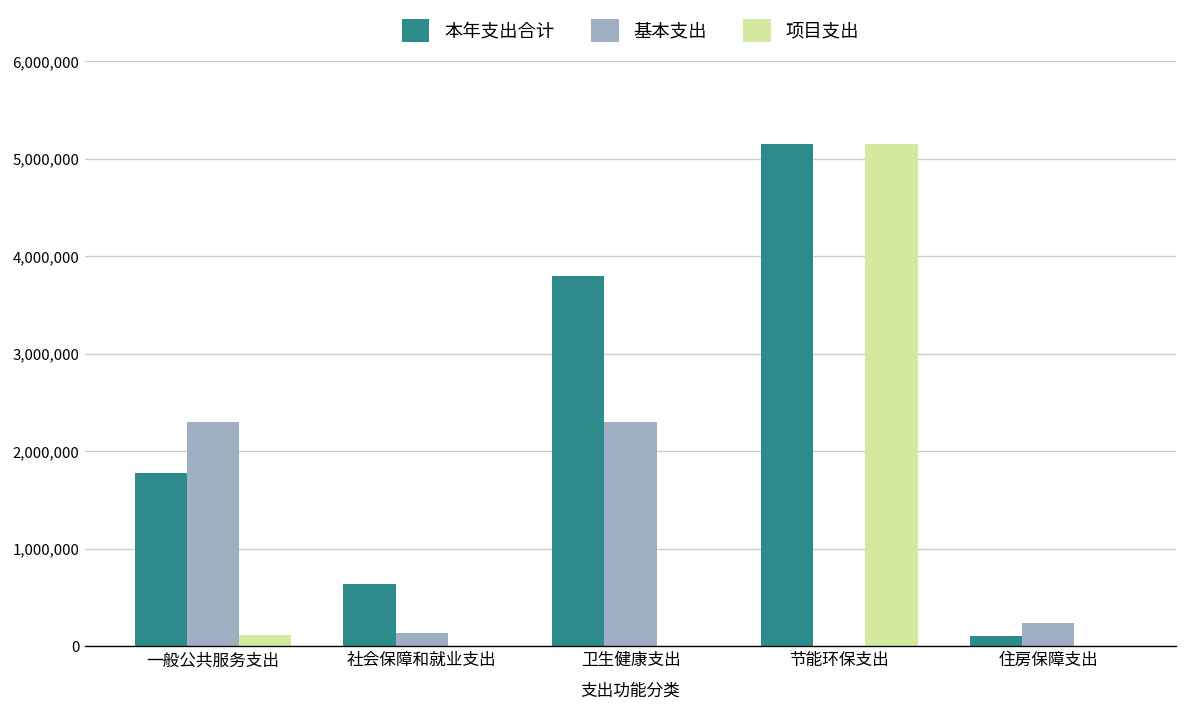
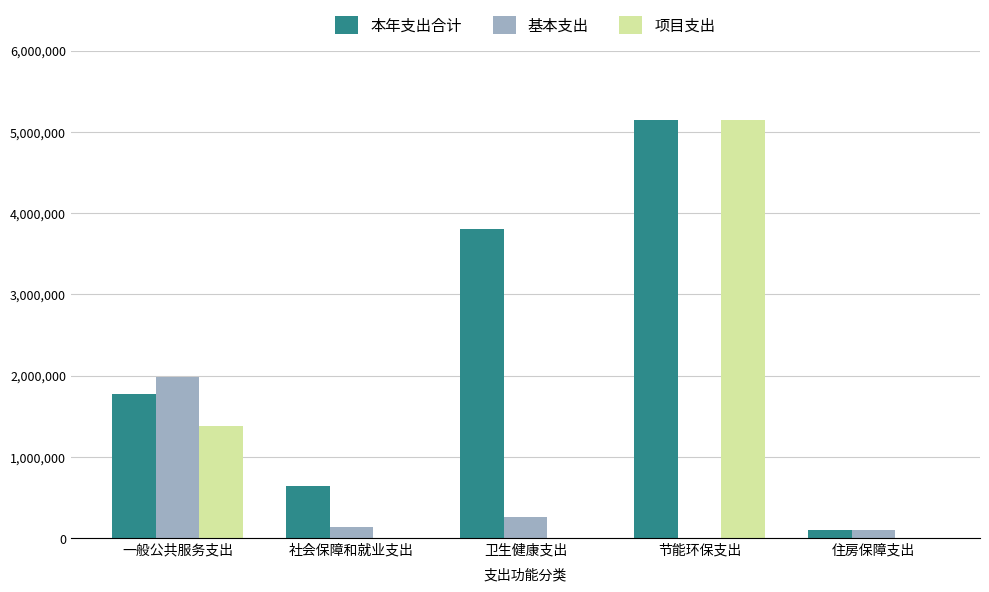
基本支出, 一般公共服务支出: 2,300,000 -> 2,000,000
项目支出, 一般公共服务支出: 100,000 -> 1,400,000
基本支出, 卫生健康支出: 2,300,000 -> 300,000
基本支出, 住房保障支出: 200,000 -> 100,000
